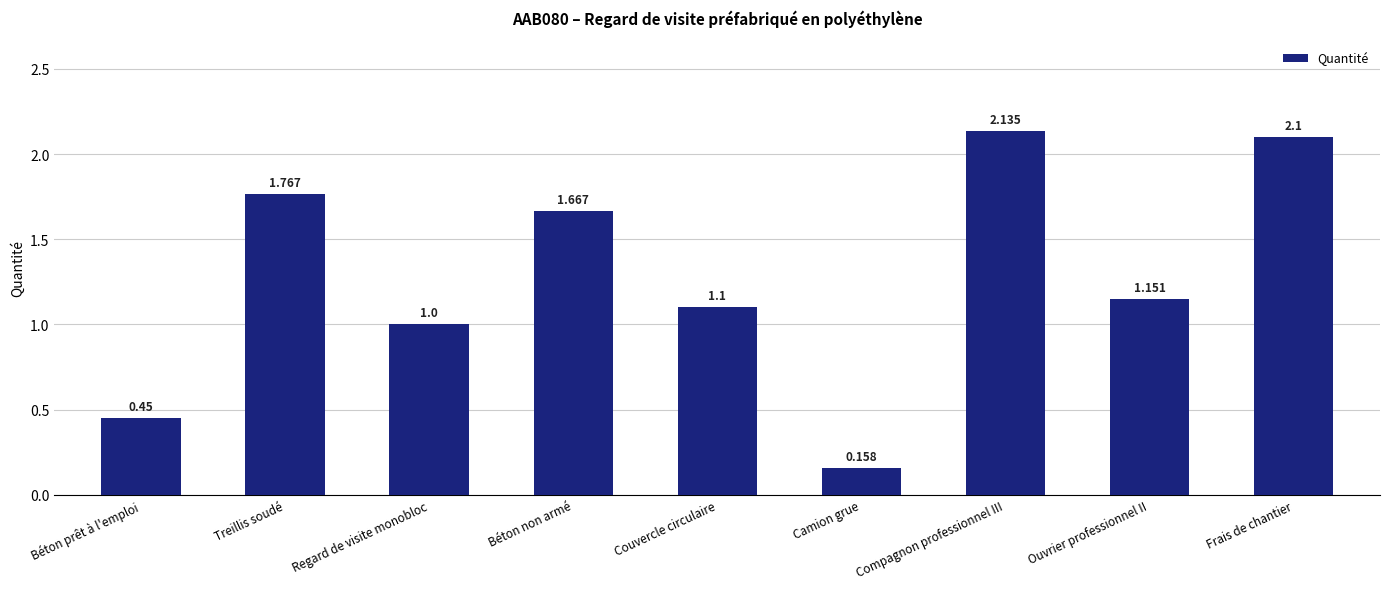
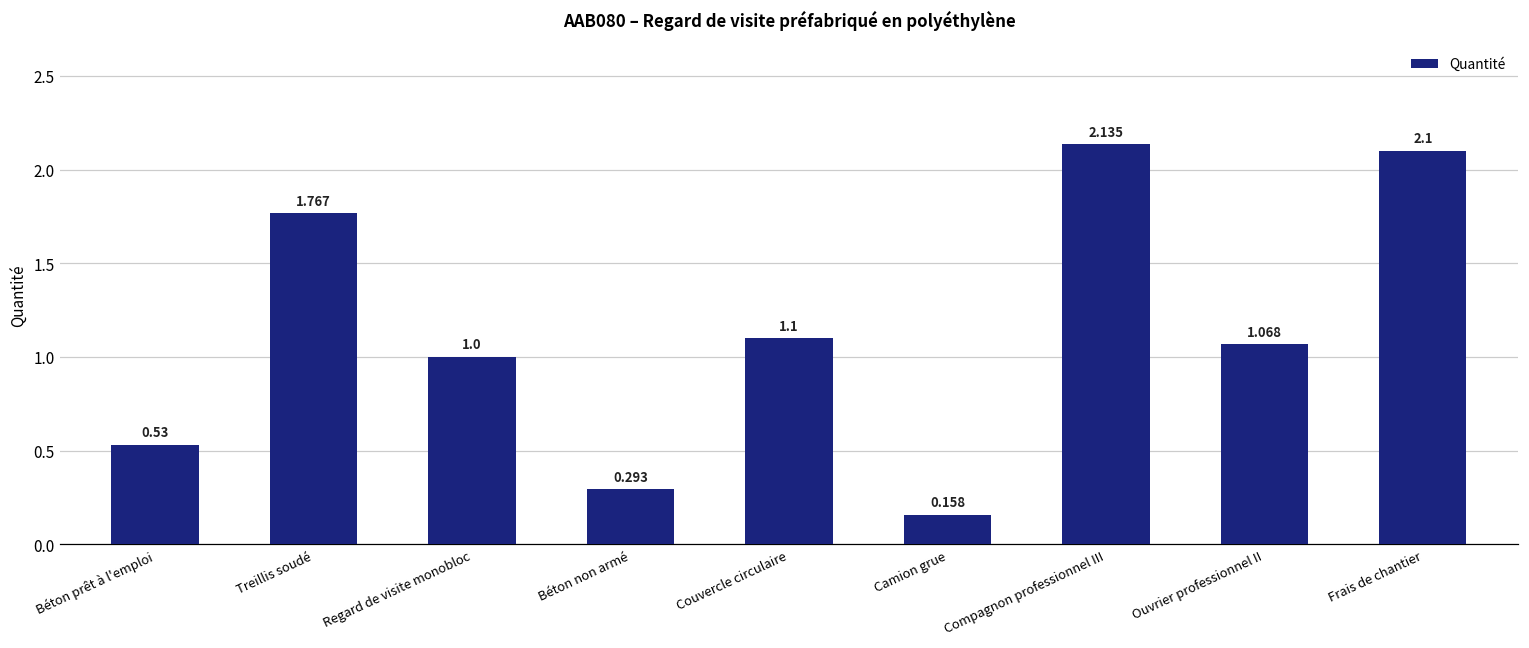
Béton prêt à l'emploi: 0.45 -> 0.53
Béton non armé: 1.667 -> 0.293
Ouvrier professionnel II: 1.151 -> 1.068
